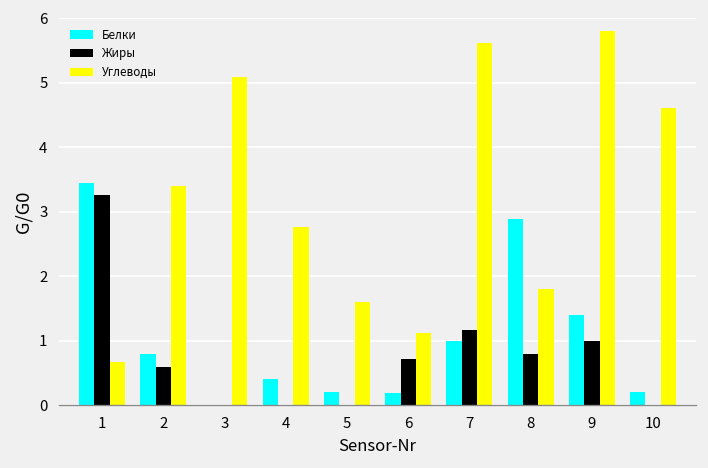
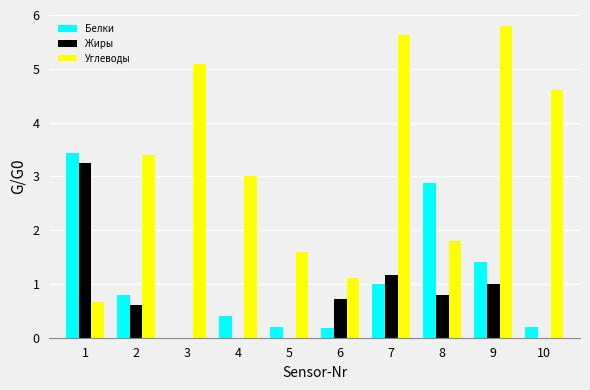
Углеводы, 4: 2.8 -> 3.0
